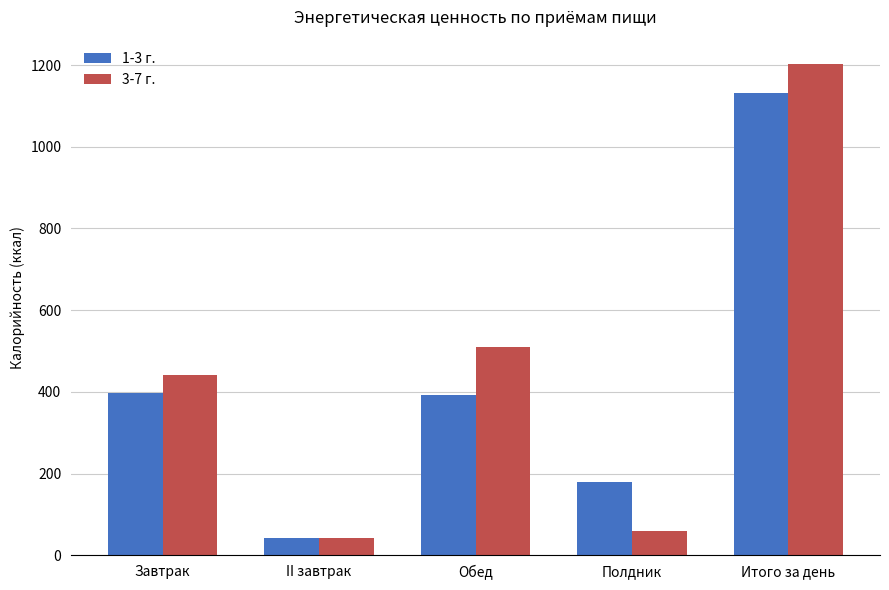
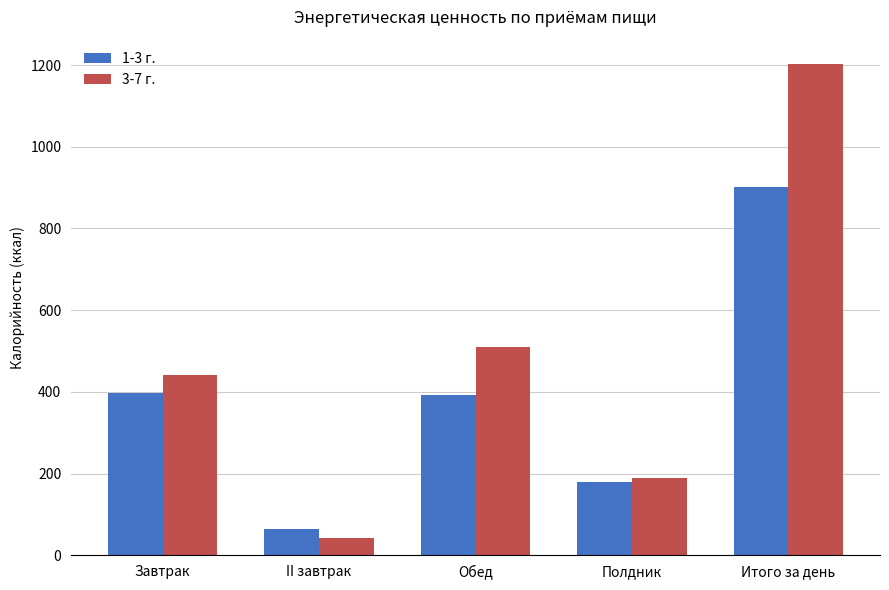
1-3 г., II завтрак: 40 -> 60
3-7 г., Полдник: 60 -> 190
1-3 г., Итого за день: 1130 -> 900
